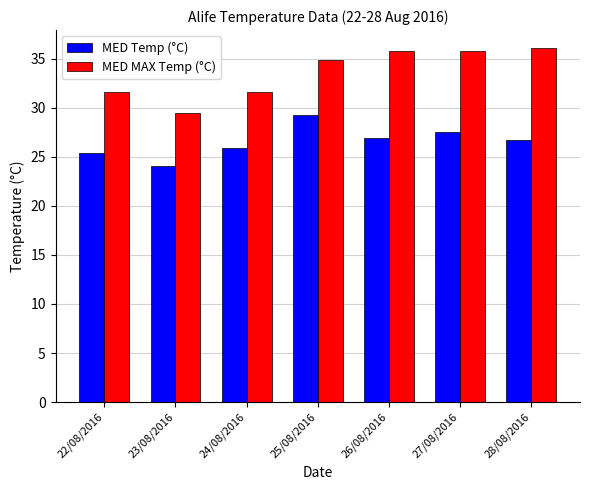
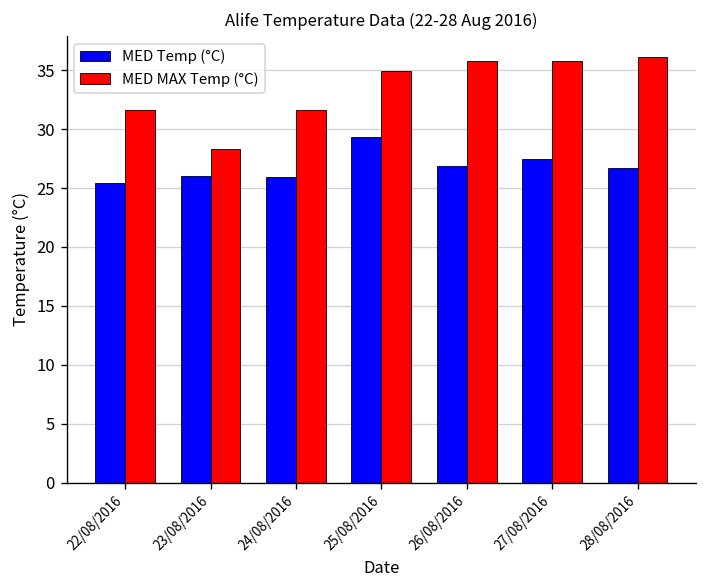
MED Temp (°C), 23/08/2016: 24 -> 26
MED MAX Temp (°C), 23/08/2016: 30 -> 28
